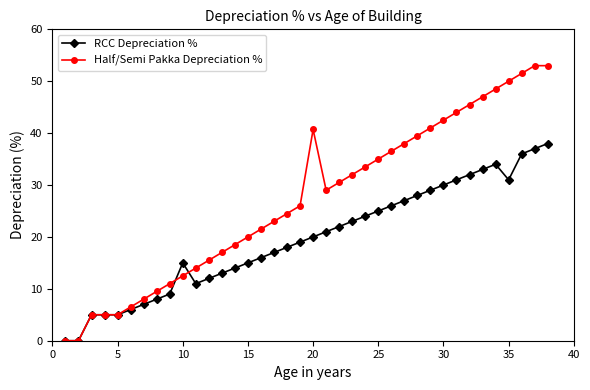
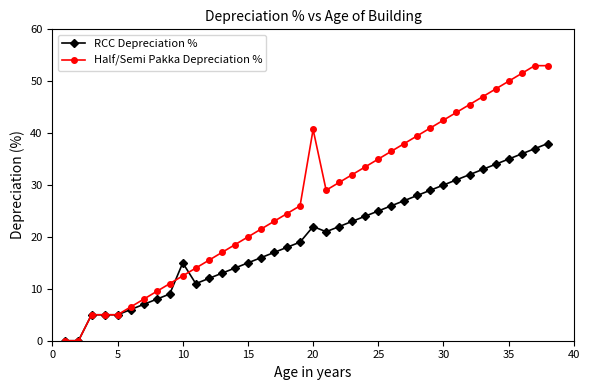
RCC Depreciation %, 20: 20 -> 22
RCC Depreciation %, 35: 31 -> 35
